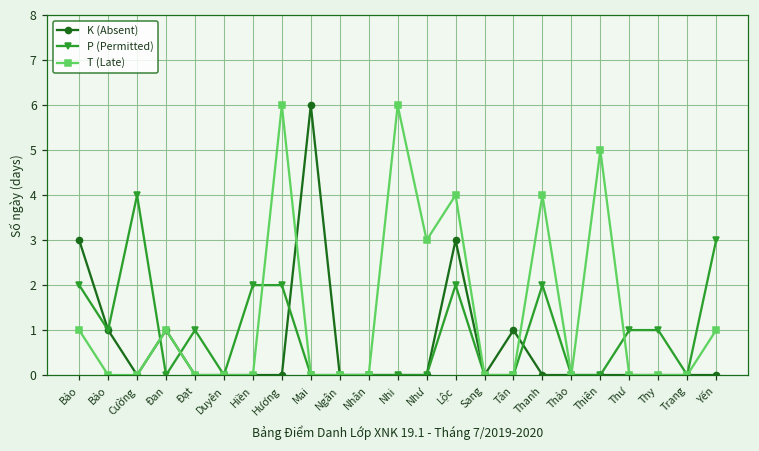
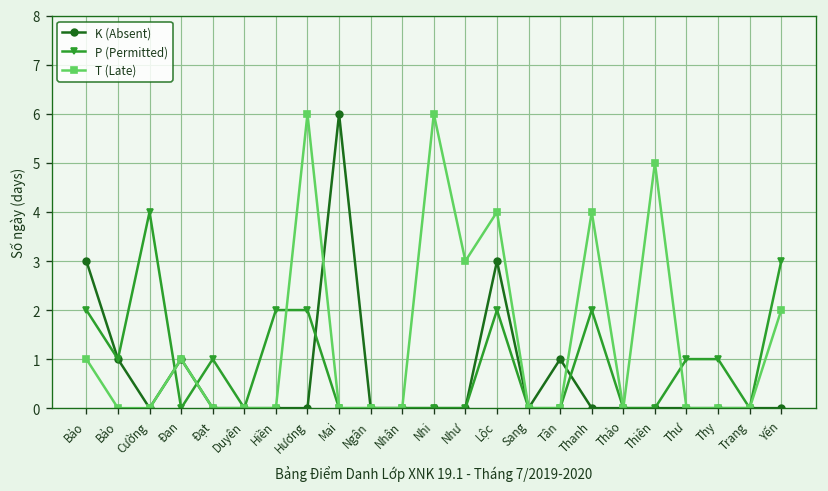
T (Late), Yến: 1 -> 2
